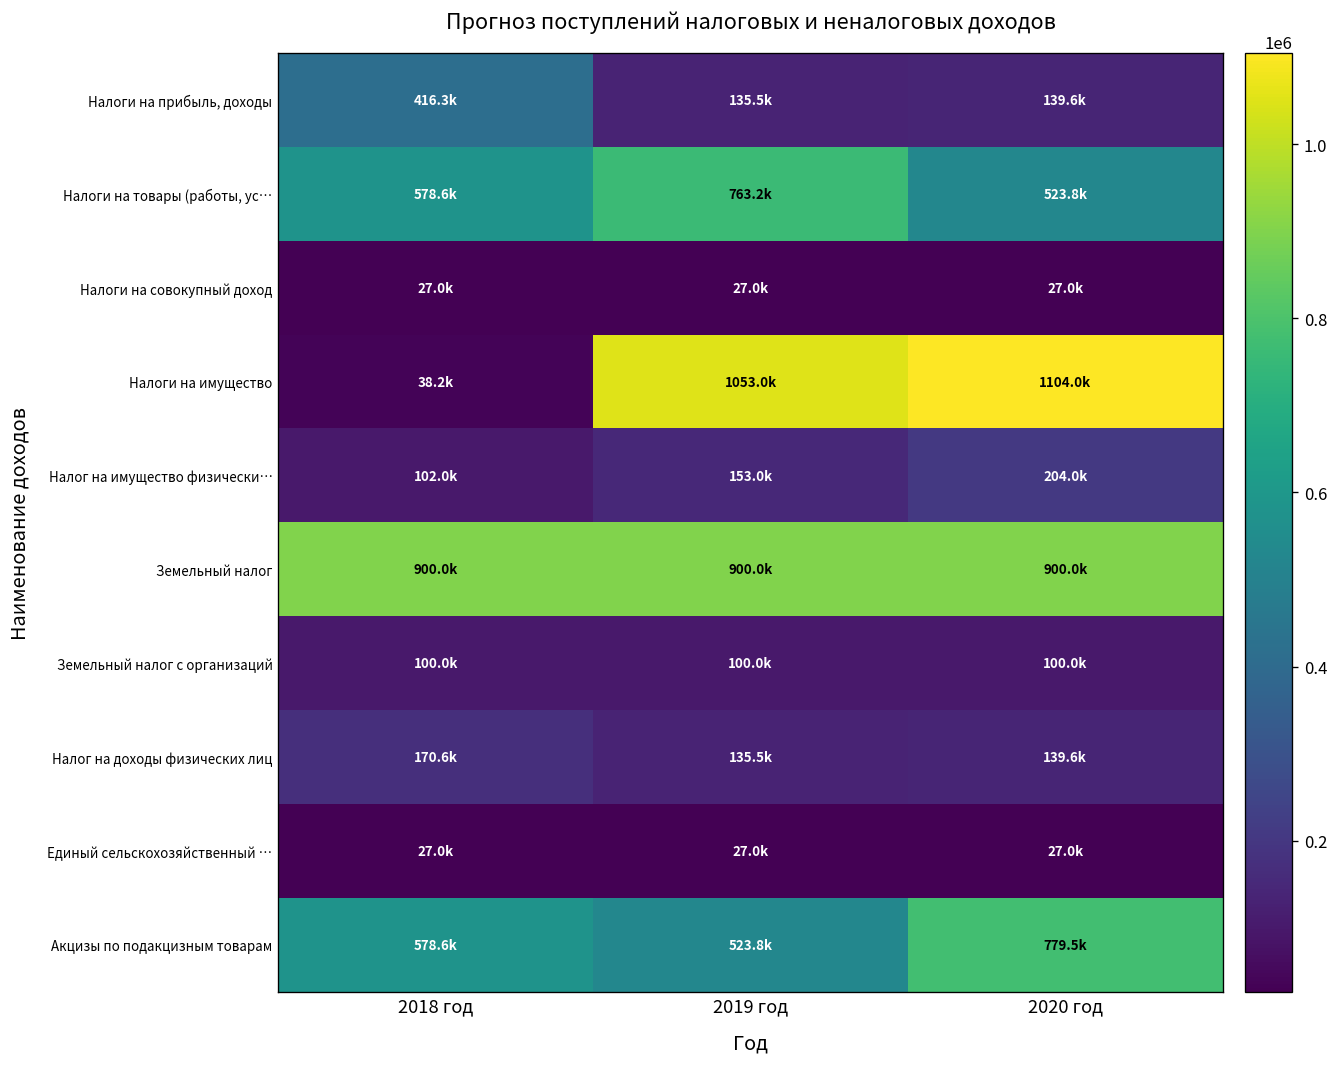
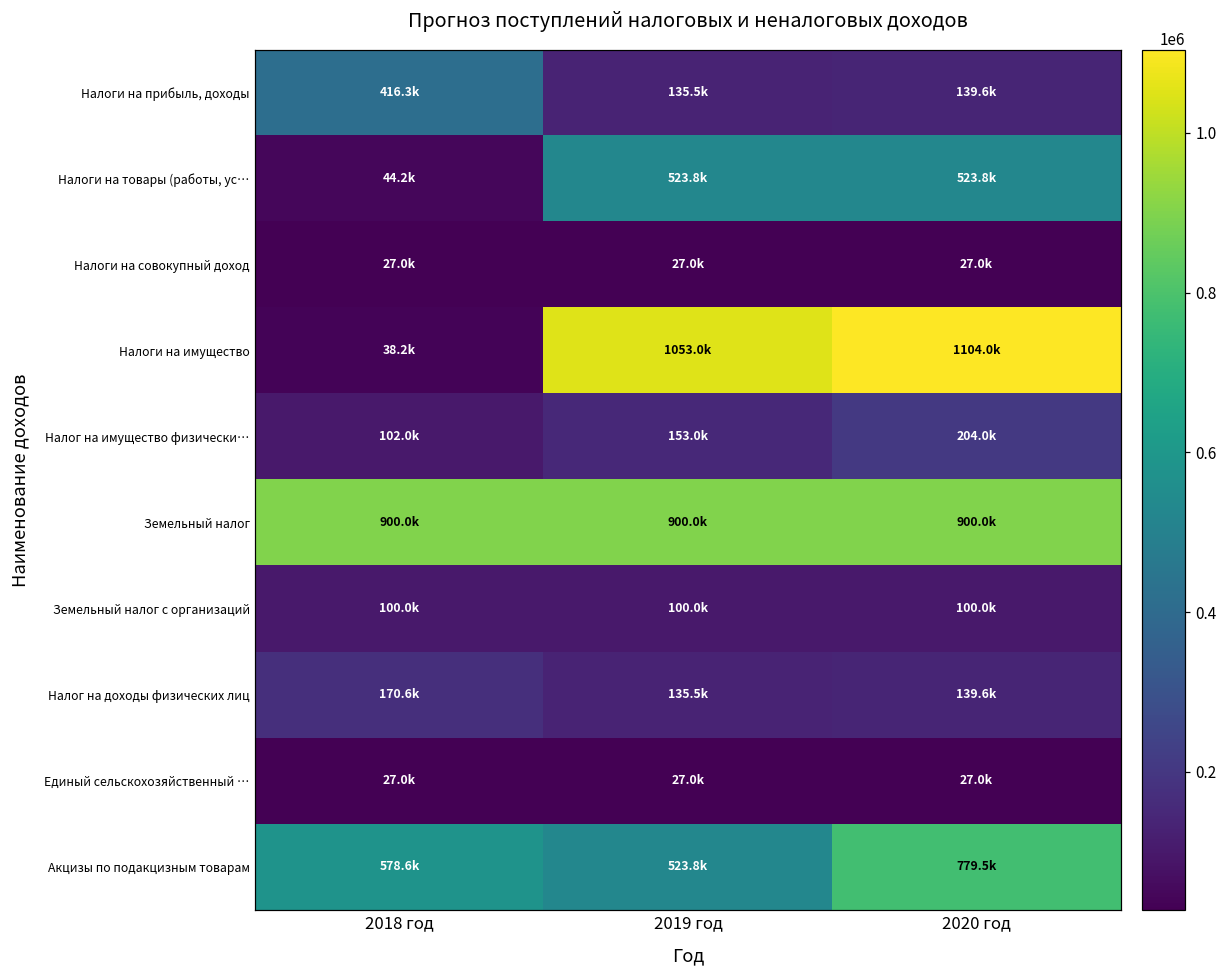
Налоги на товары (работы, ус…, 2018 год: 578.6k -> 44.2k
Налоги на товары (работы, ус…, 2019 год: 763.2k -> 523.8k
